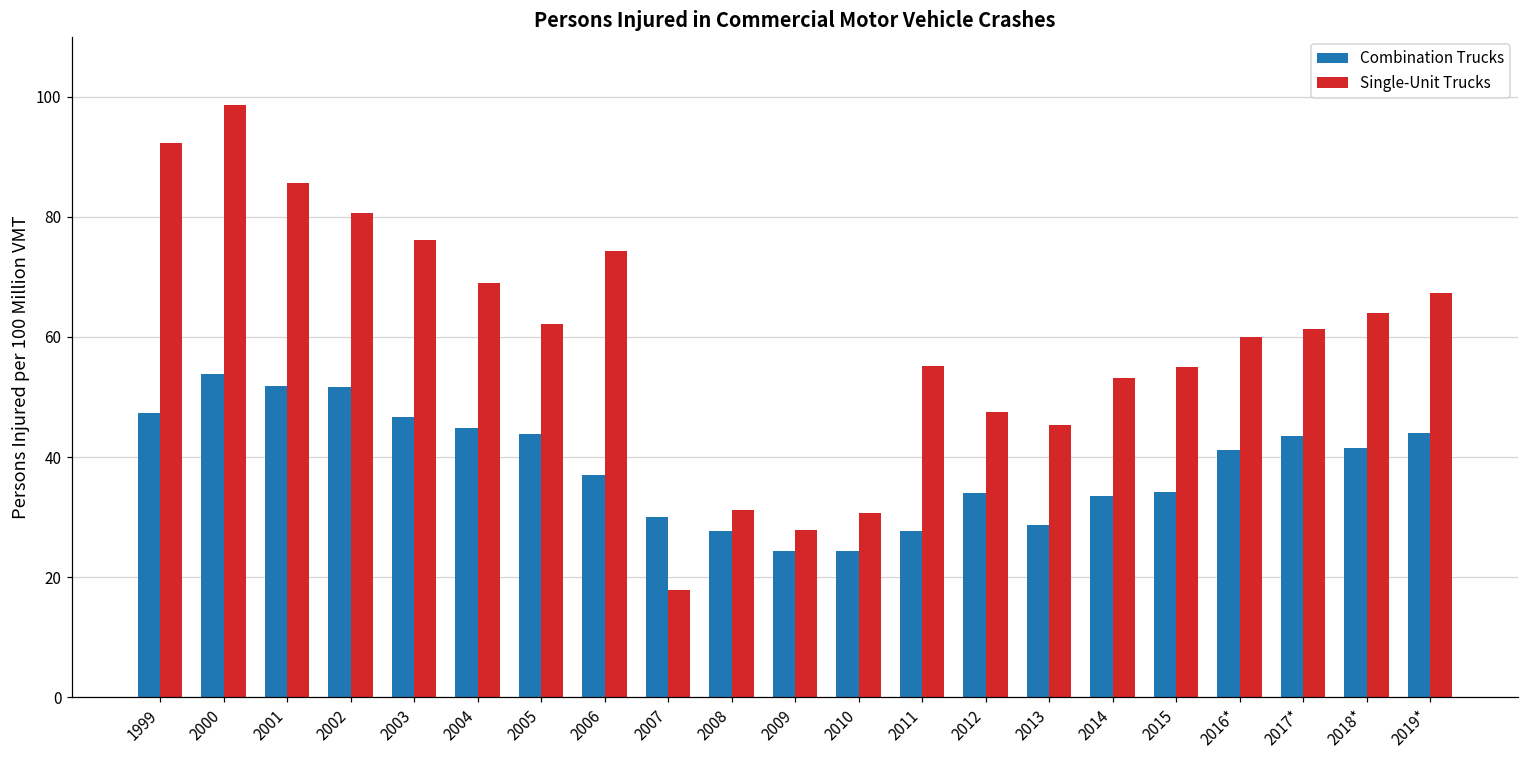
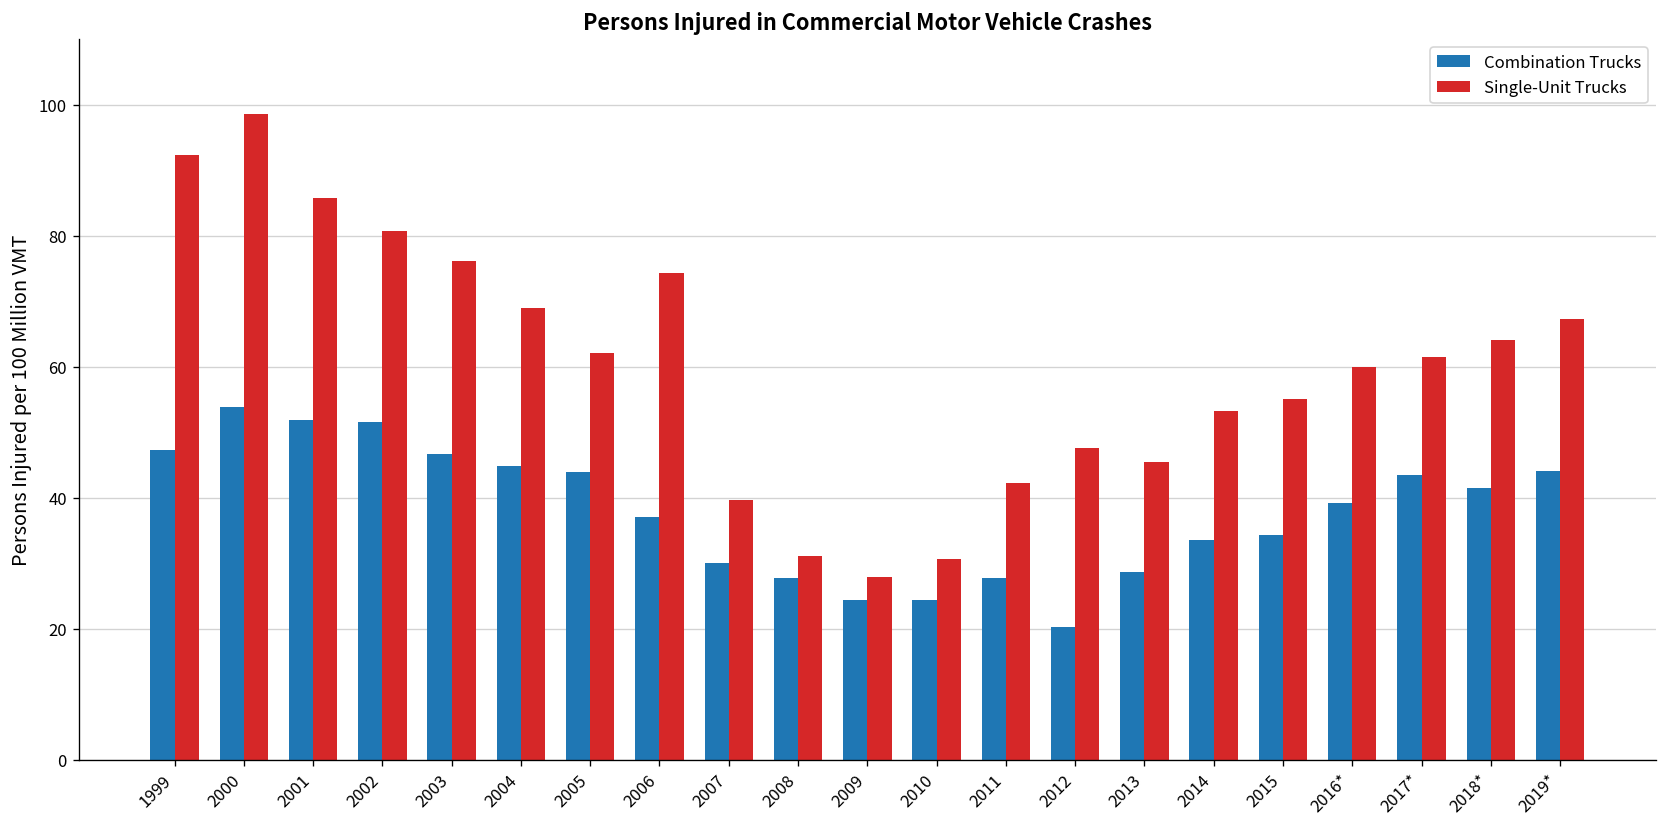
Single-Unit Trucks, 2007: 18 -> 40
Single-Unit Trucks, 2011: 55 -> 42
Combination Trucks, 2012: 34 -> 20
Combination Trucks, 2016*: 41 -> 39
